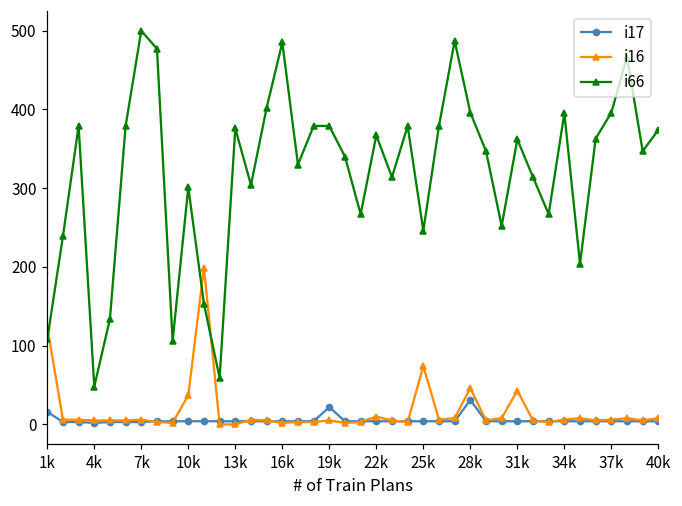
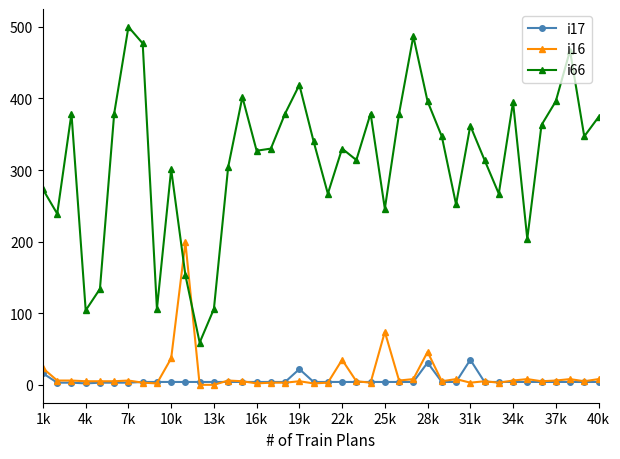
i16, 1k: 120 -> 20
i66, 1k: 110 -> 270
i66, 4k: 50 -> 100
i66, 13k: 380 -> 110
i66, 16k: 490 -> 330
i66, 19k: 380 -> 420
i16, 22k: 10 -> 40
i66, 22k: 370 -> 330
i17, 31k: 0 -> 40
i16, 31k: 40 -> 0
